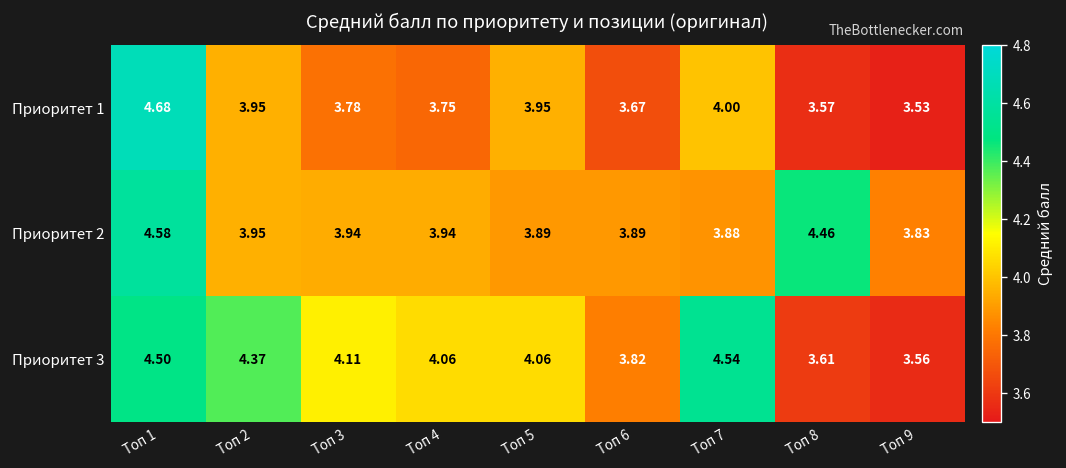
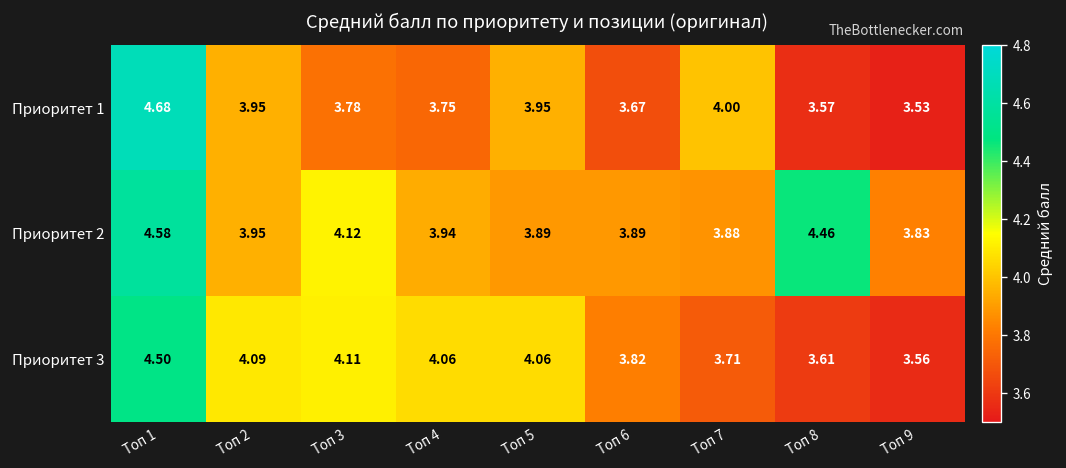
Приоритет 2, Топ 3: 3.94 -> 4.12
Приоритет 3, Топ 2: 4.37 -> 4.09
Приоритет 3, Топ 7: 4.54 -> 3.71
